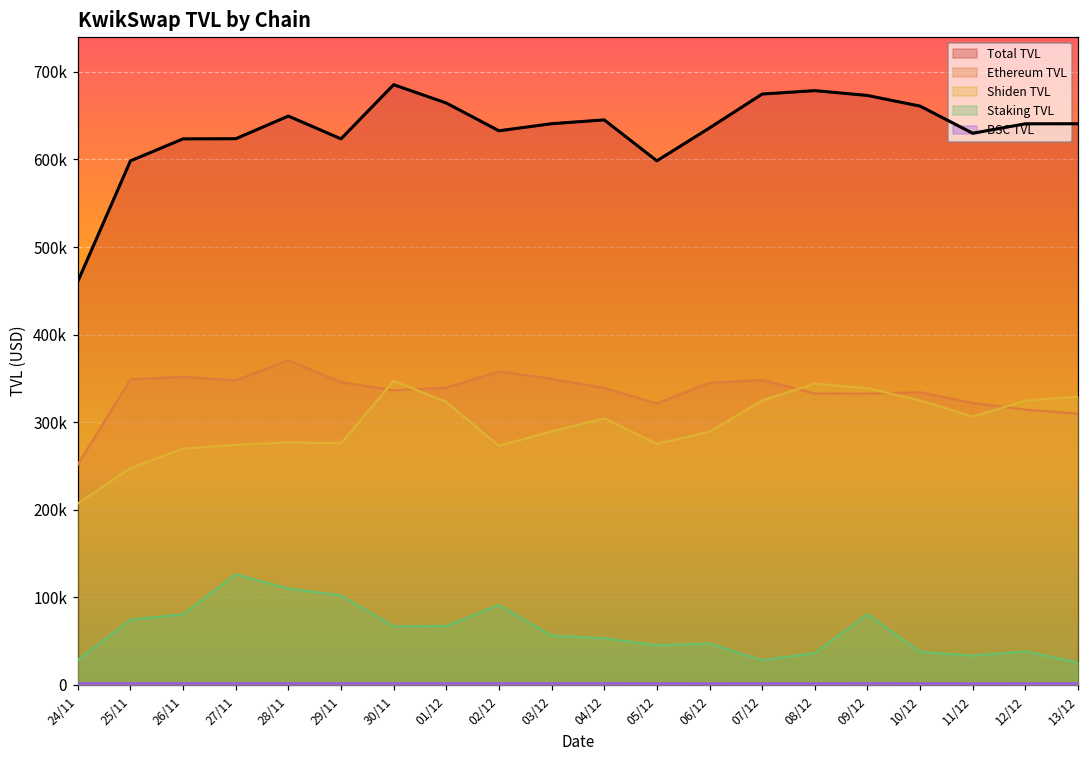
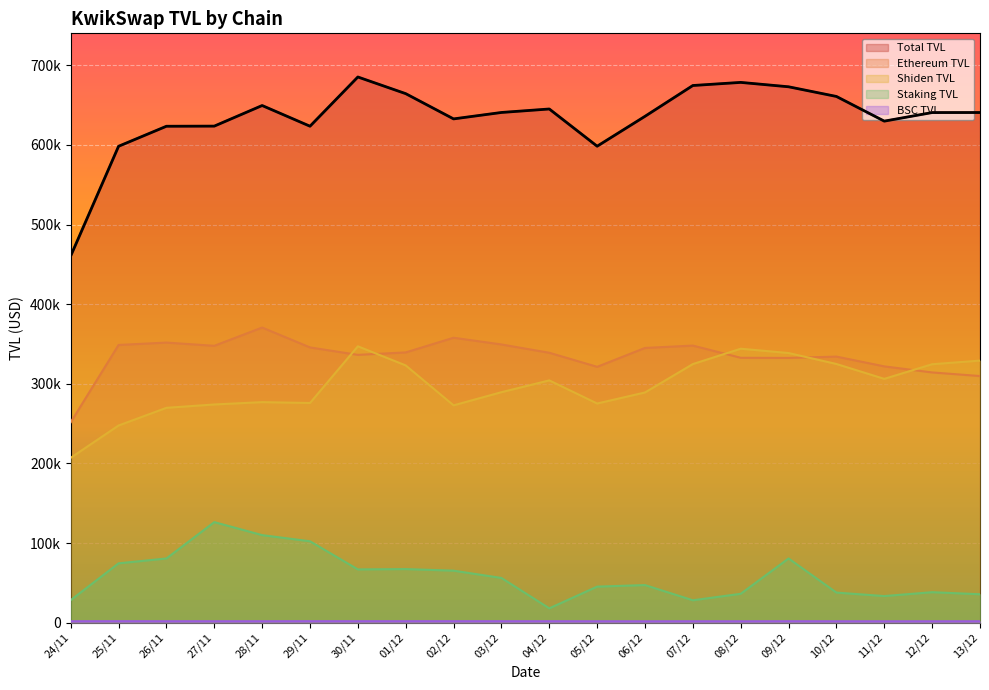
Staking TVL, 02/12: 90000 -> 70000
Staking TVL, 04/12: 50000 -> 20000
Staking TVL, 13/12: 30000 -> 40000
